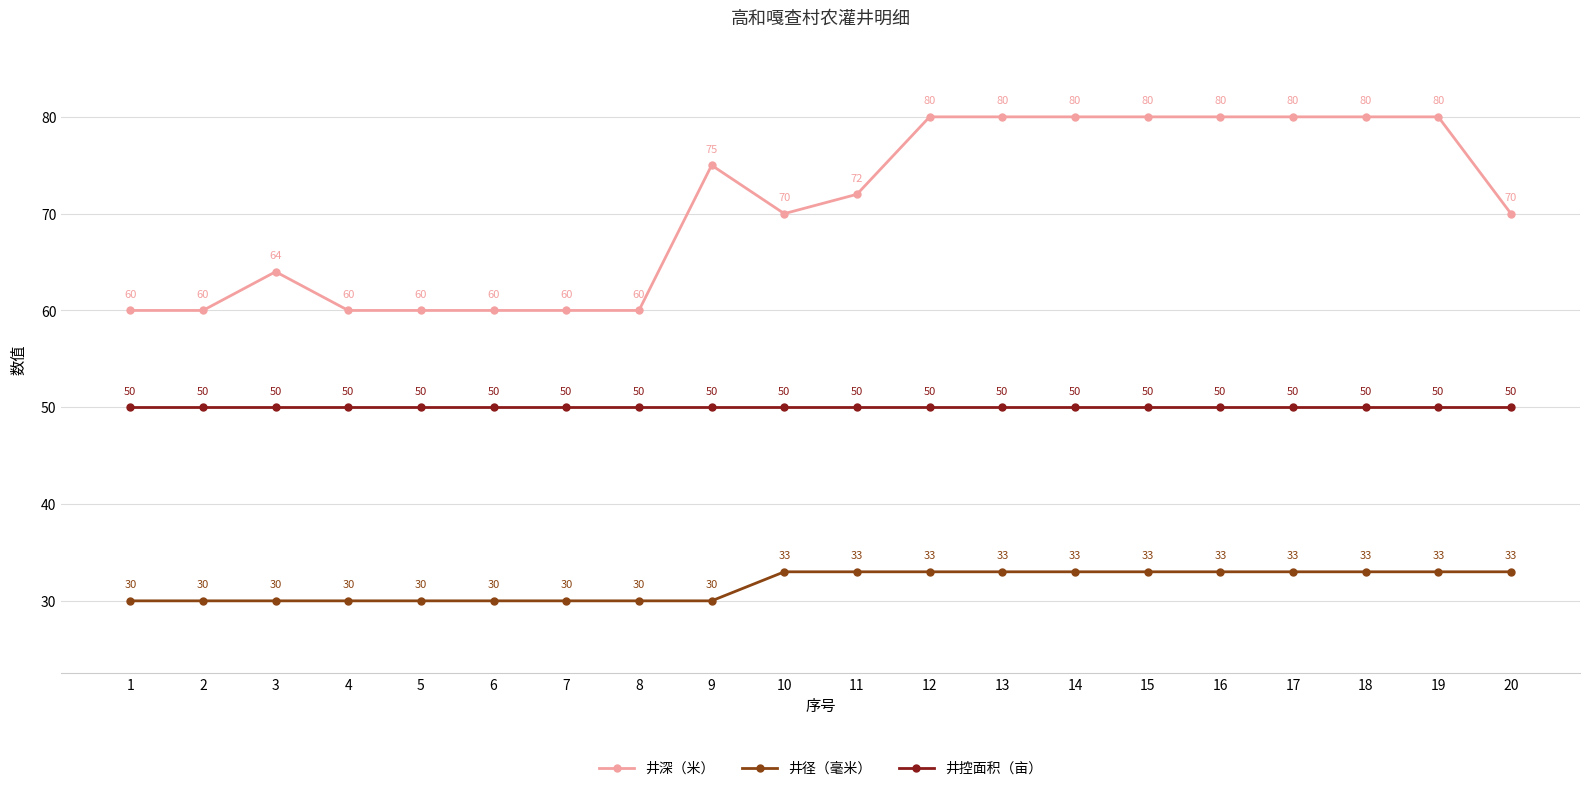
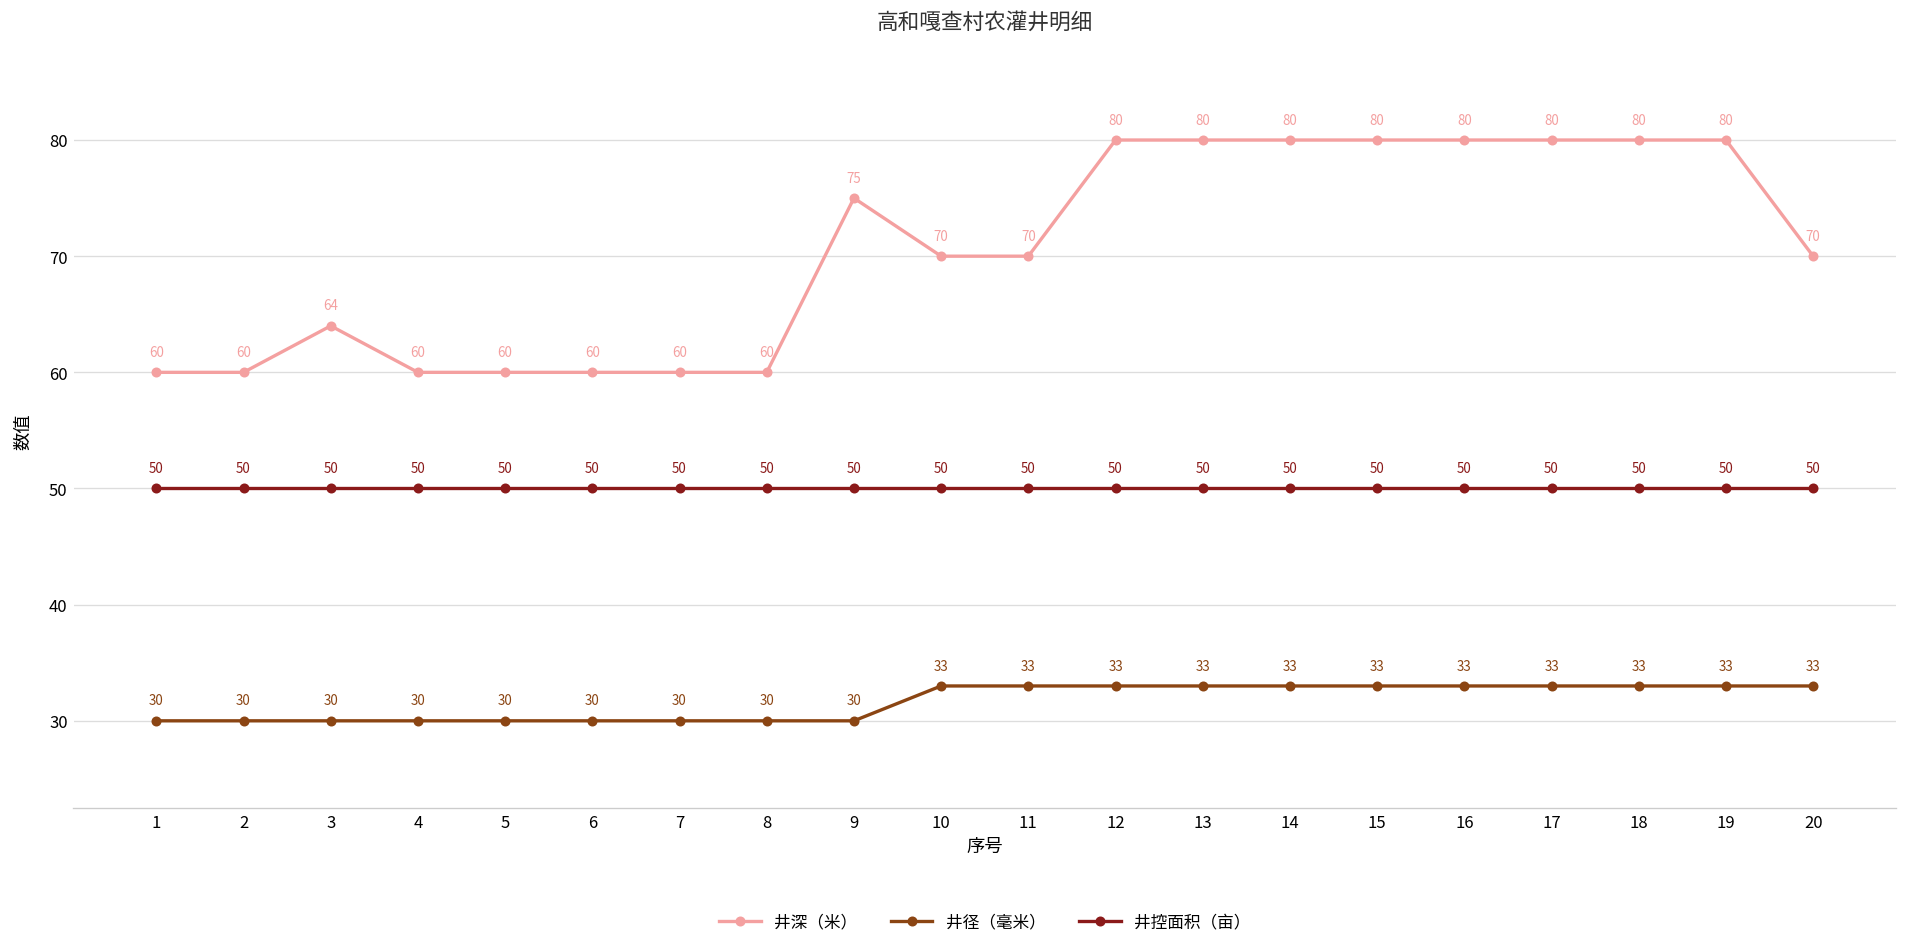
井深（米）, 11: 72 -> 70
